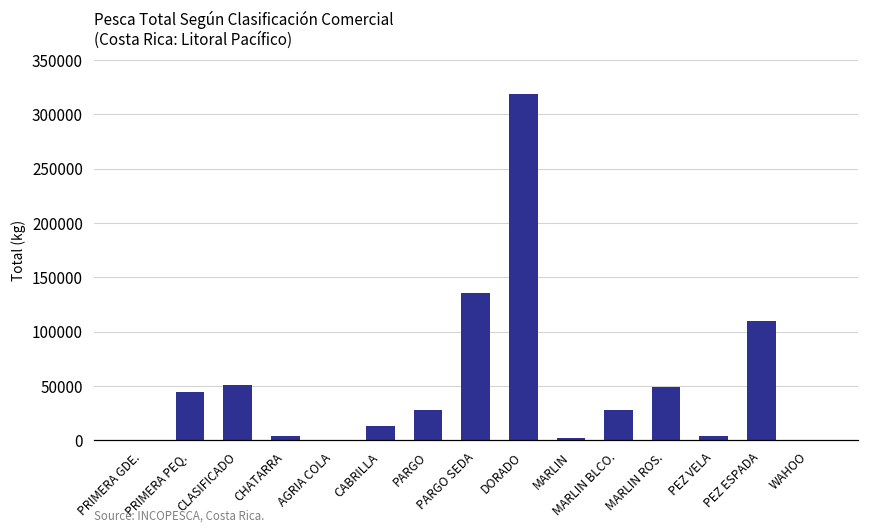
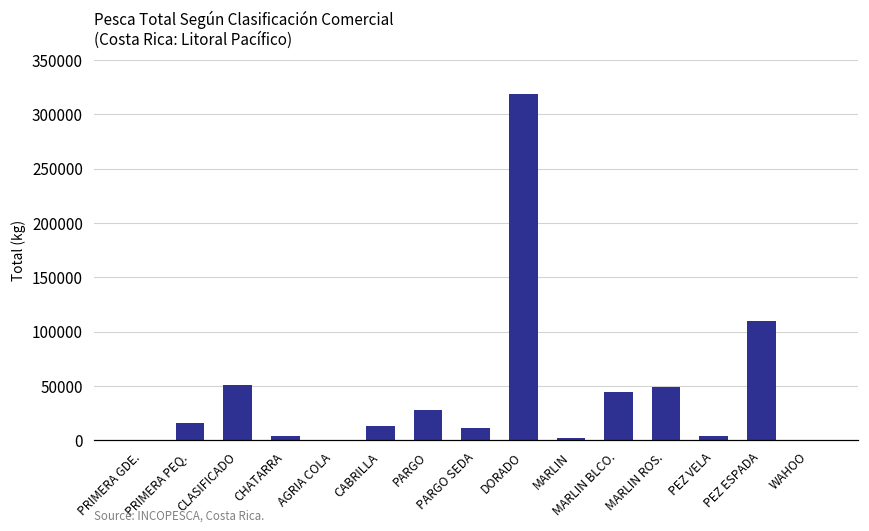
PRIMERA PEQ.: 40000 -> 20000
PARGO SEDA: 140000 -> 10000
MARLIN BLCO.: 30000 -> 40000
